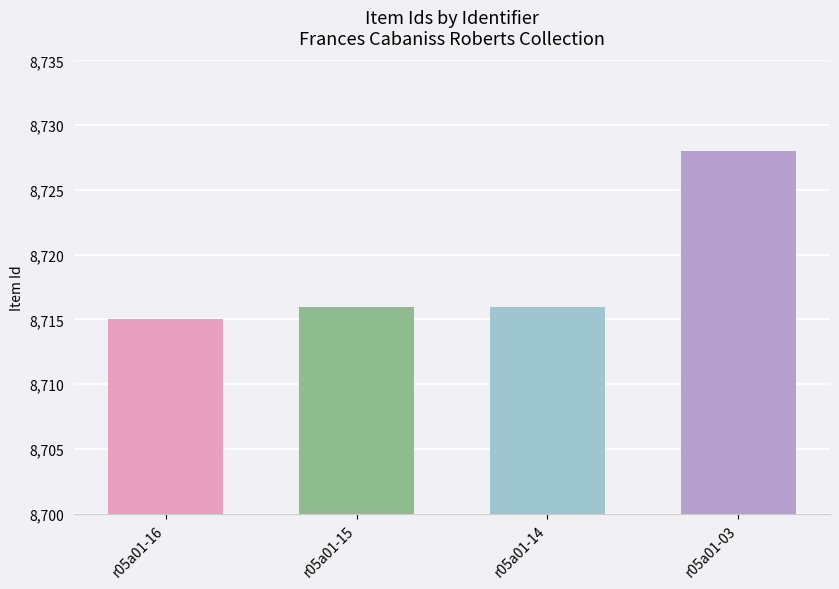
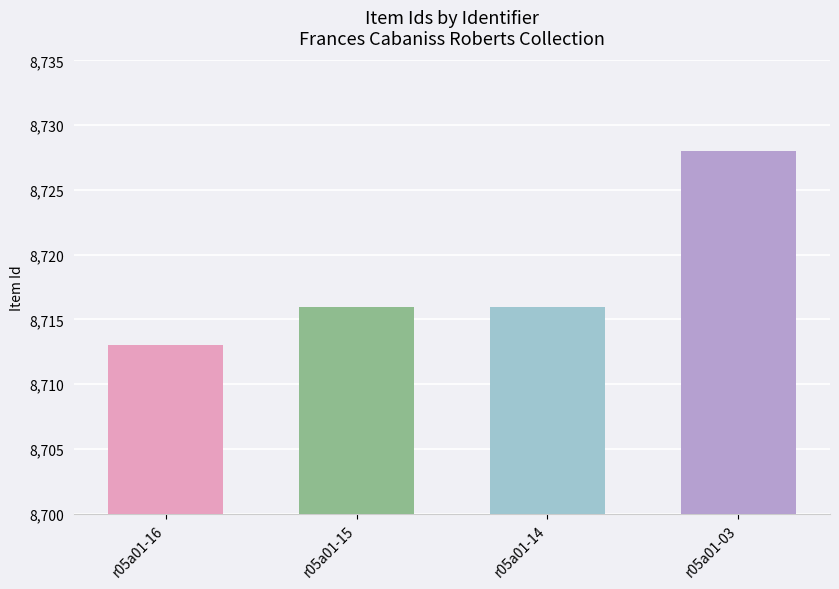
r05a01-16: 8,715 -> 8,713
